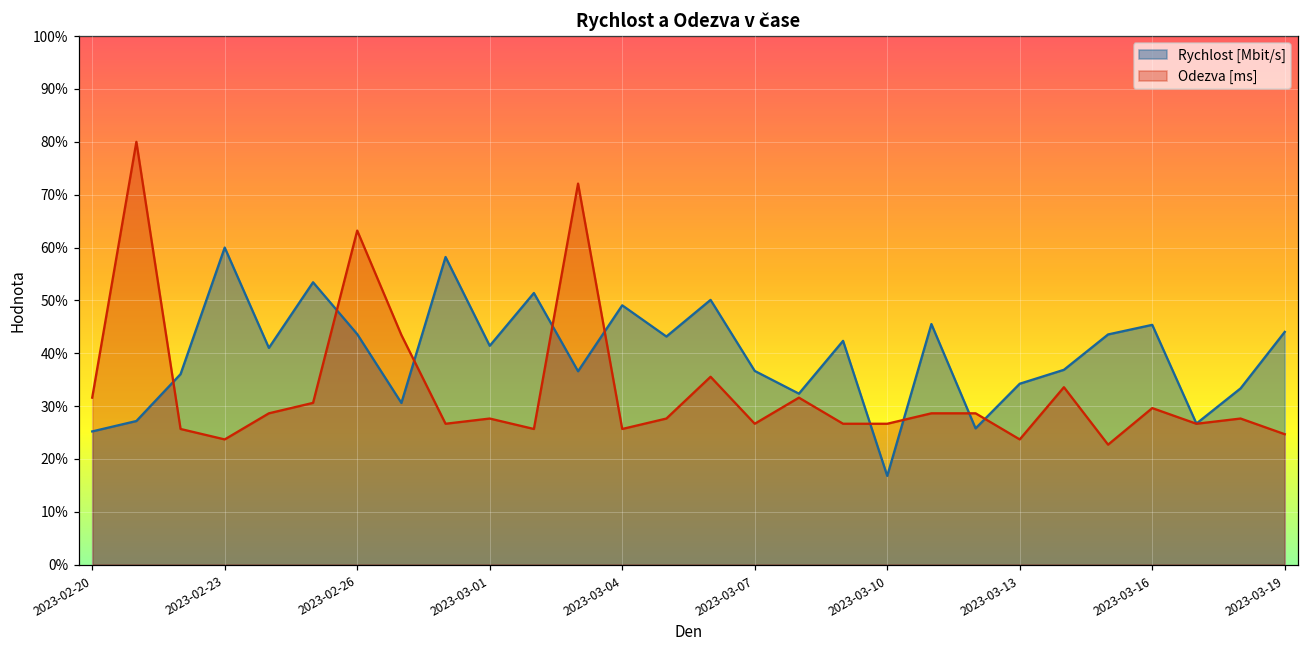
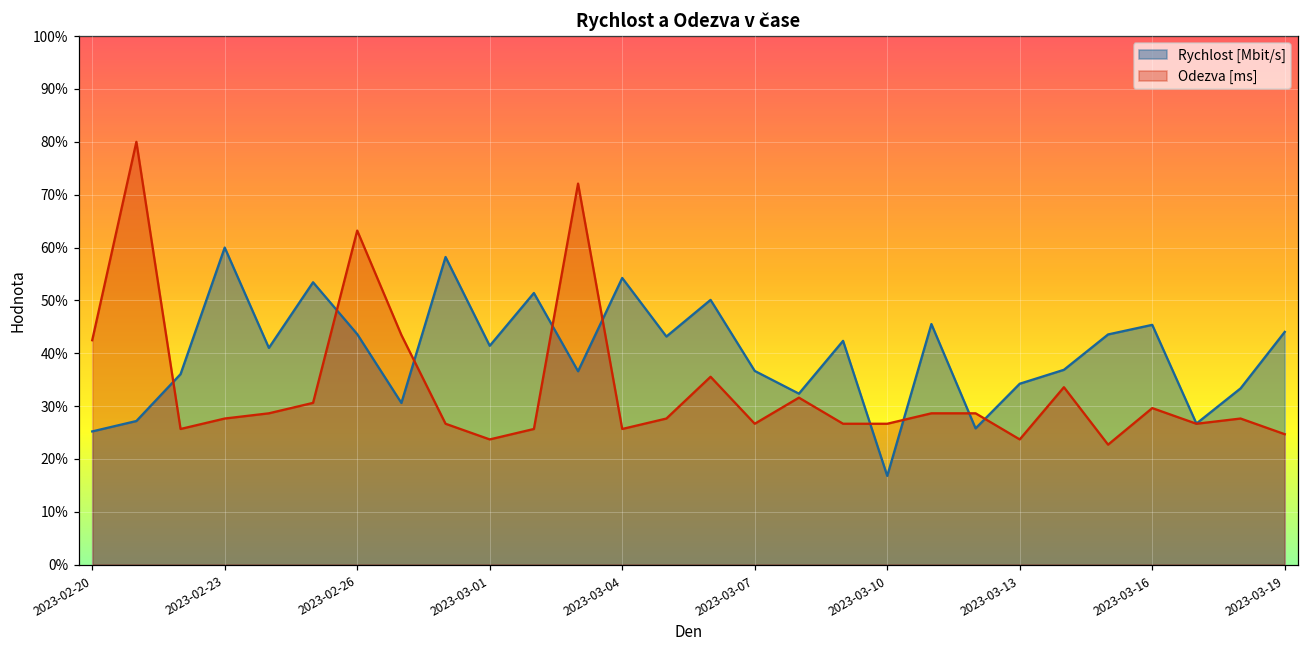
Odezva [ms], 2023-02-20: 32% -> 42%
Odezva [ms], 2023-02-23: 24% -> 28%
Odezva [ms], 2023-03-01: 28% -> 24%
Rychlost [Mbit/s], 2023-03-04: 49% -> 54%
